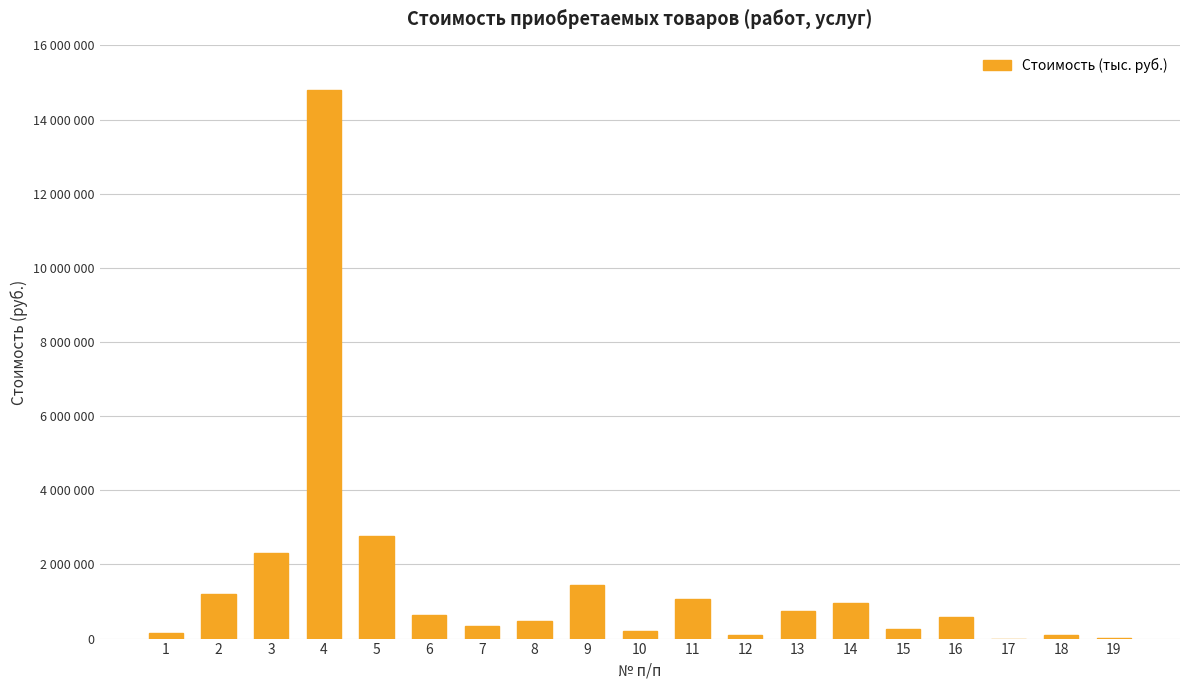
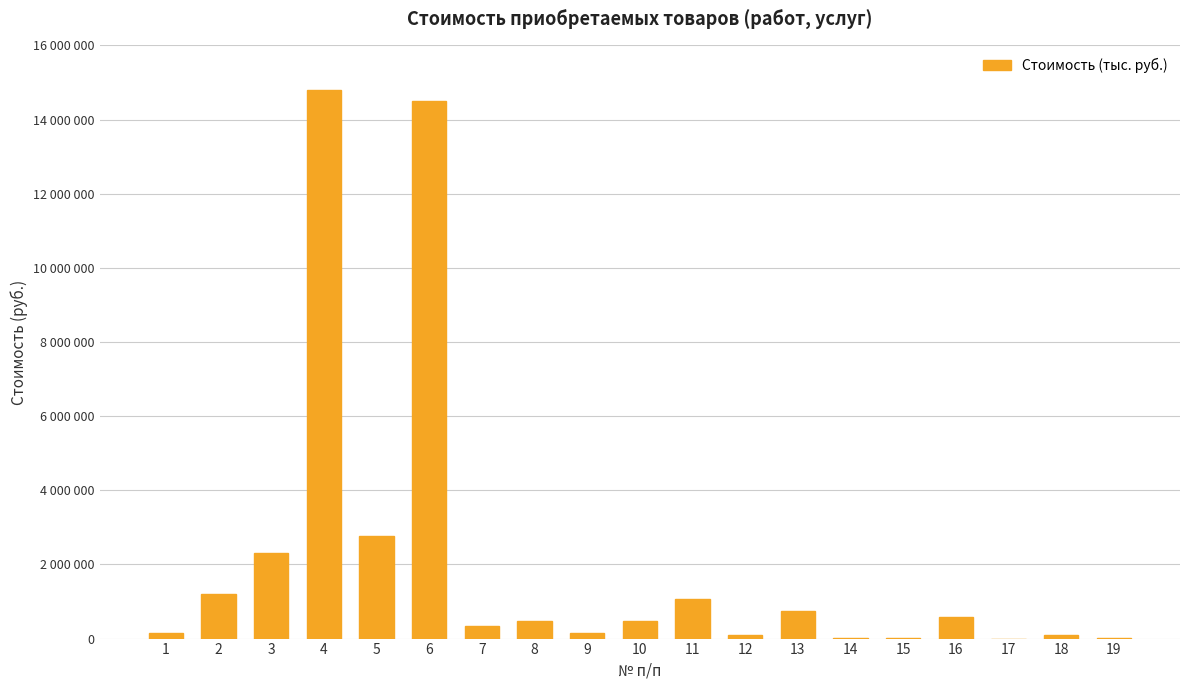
6: 600000 -> 14500000
9: 1400000 -> 100000
10: 200000 -> 500000
14: 1000000 -> 0
15: 300000 -> 0
